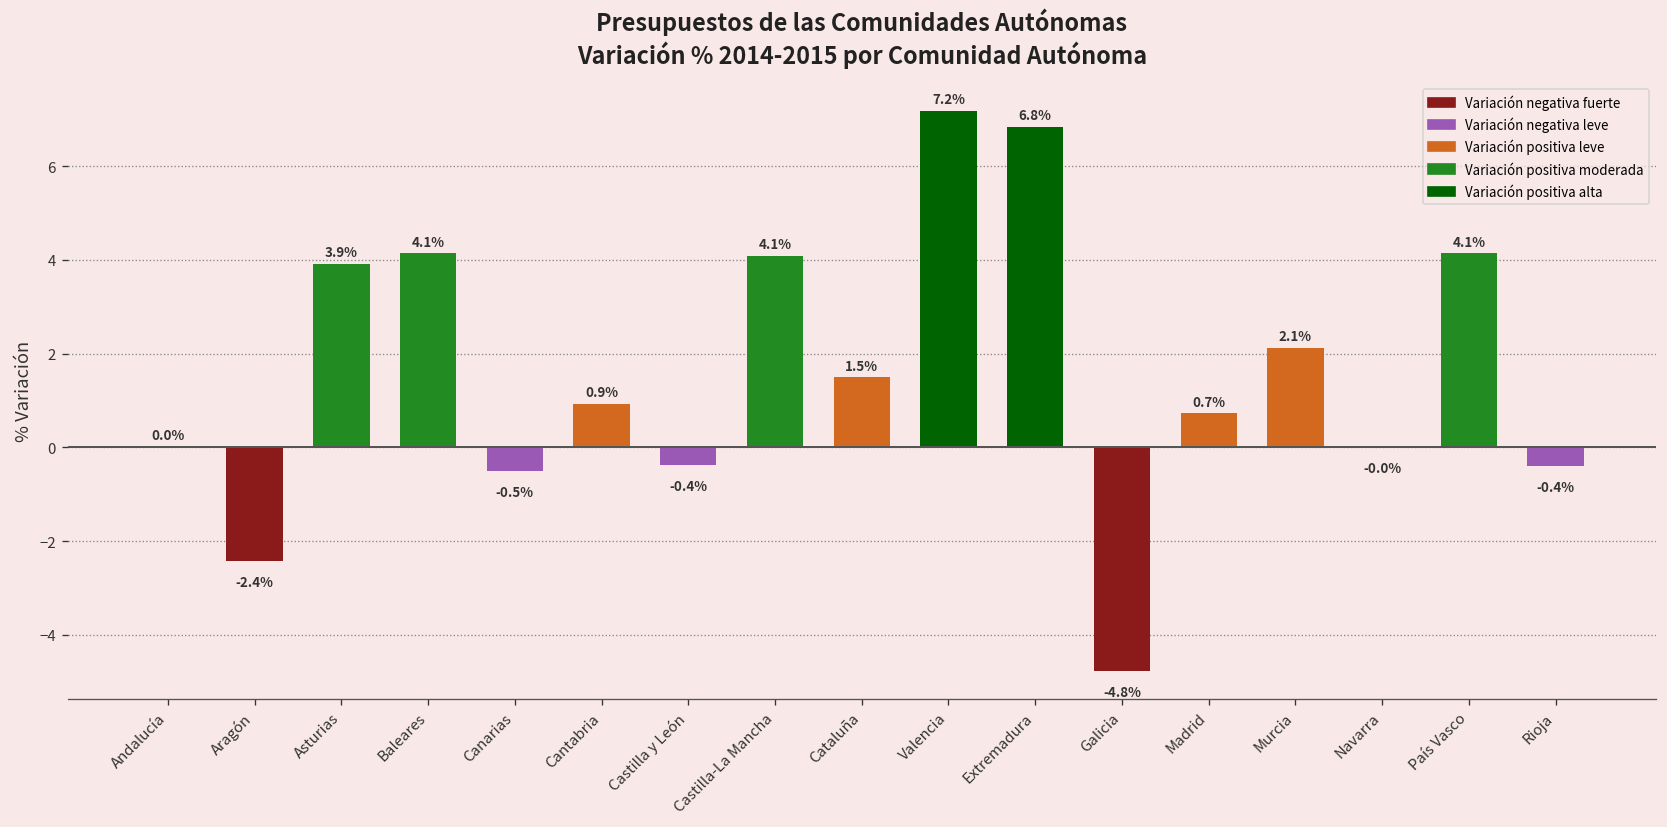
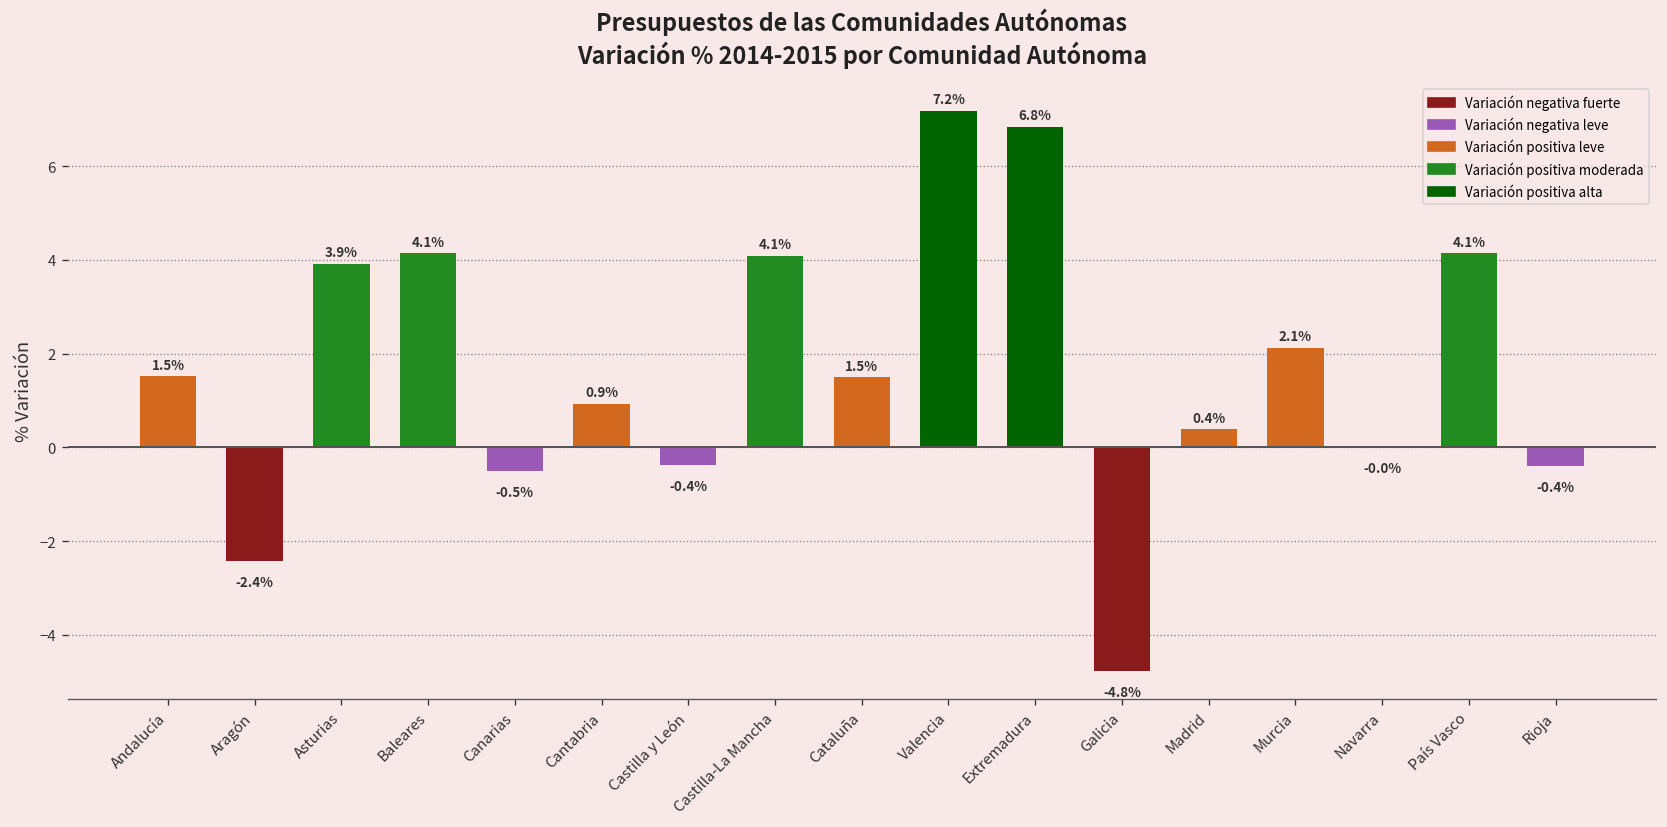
Andalucía: 0.0% -> 1.5%
Madrid: 0.7% -> 0.4%
